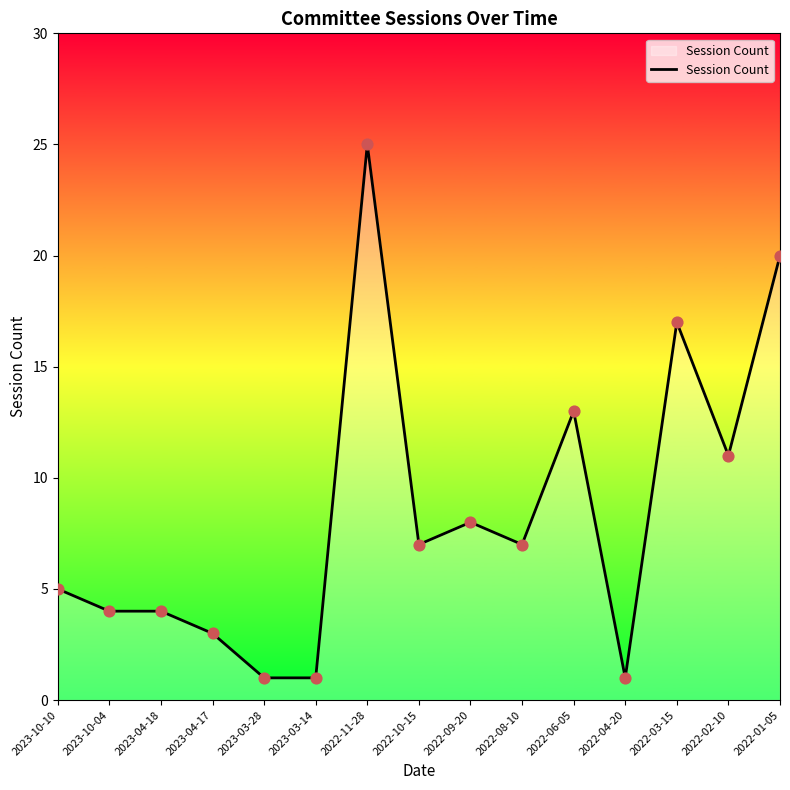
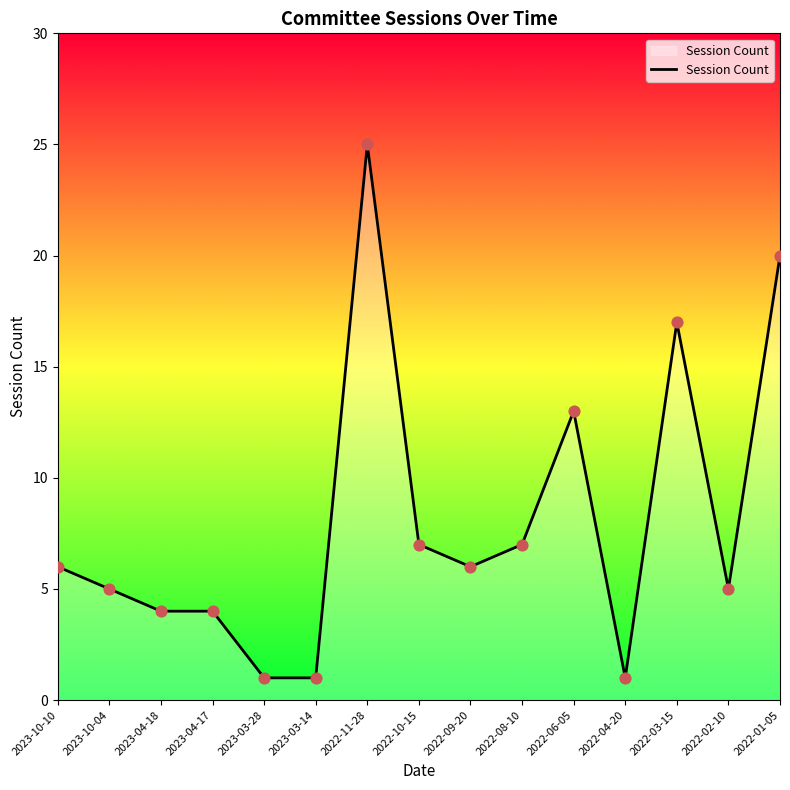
2023-10-10: 5 -> 6
2023-10-04: 4 -> 5
2023-04-17: 3 -> 4
2022-09-20: 8 -> 6
2022-02-10: 11 -> 5
